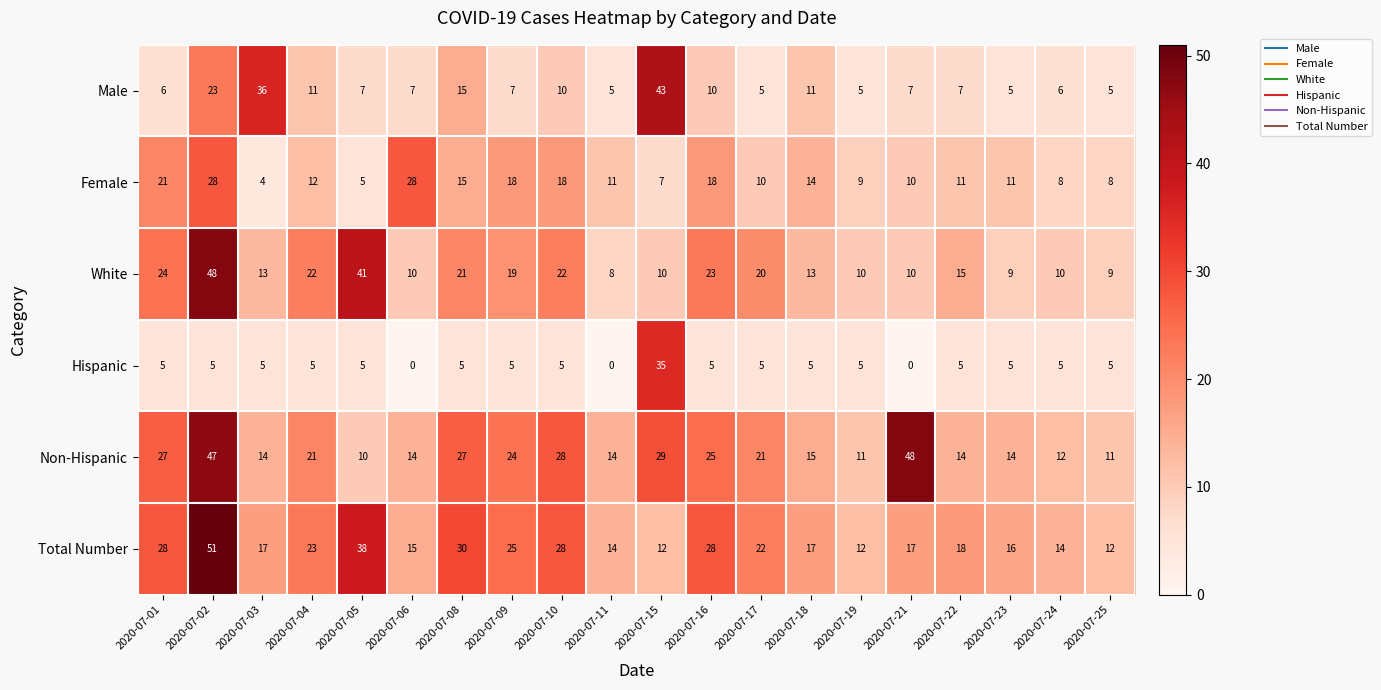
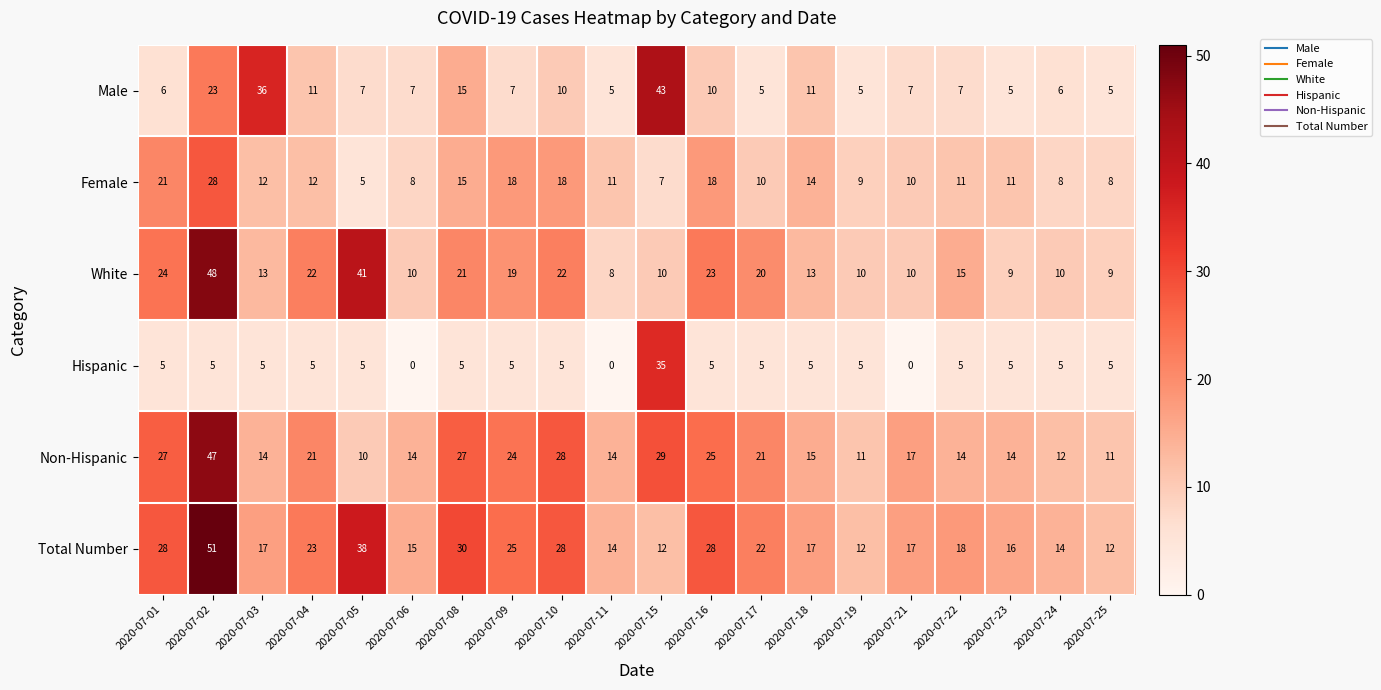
Female, 2020-07-03: 4 -> 12
Female, 2020-07-06: 28 -> 8
Non-Hispanic, 2020-07-21: 48 -> 17
